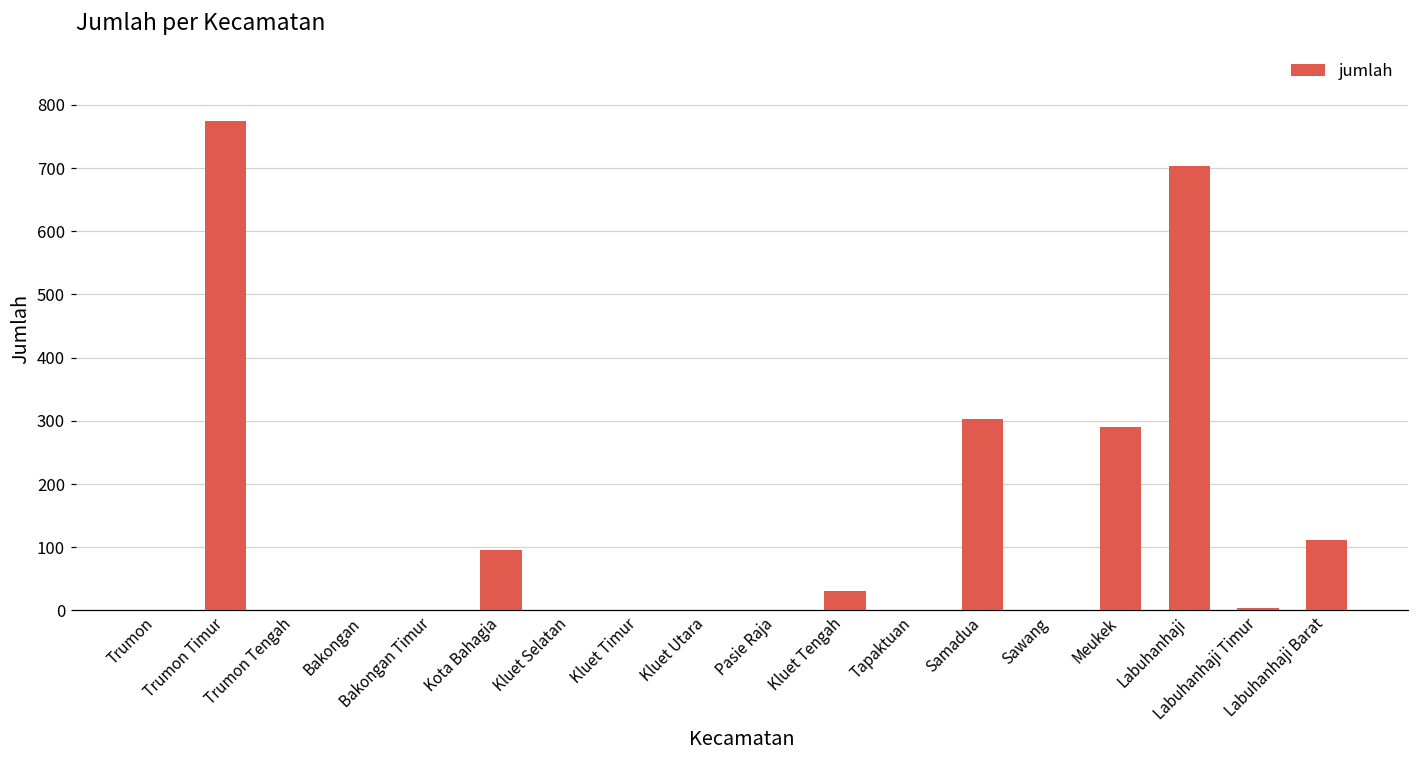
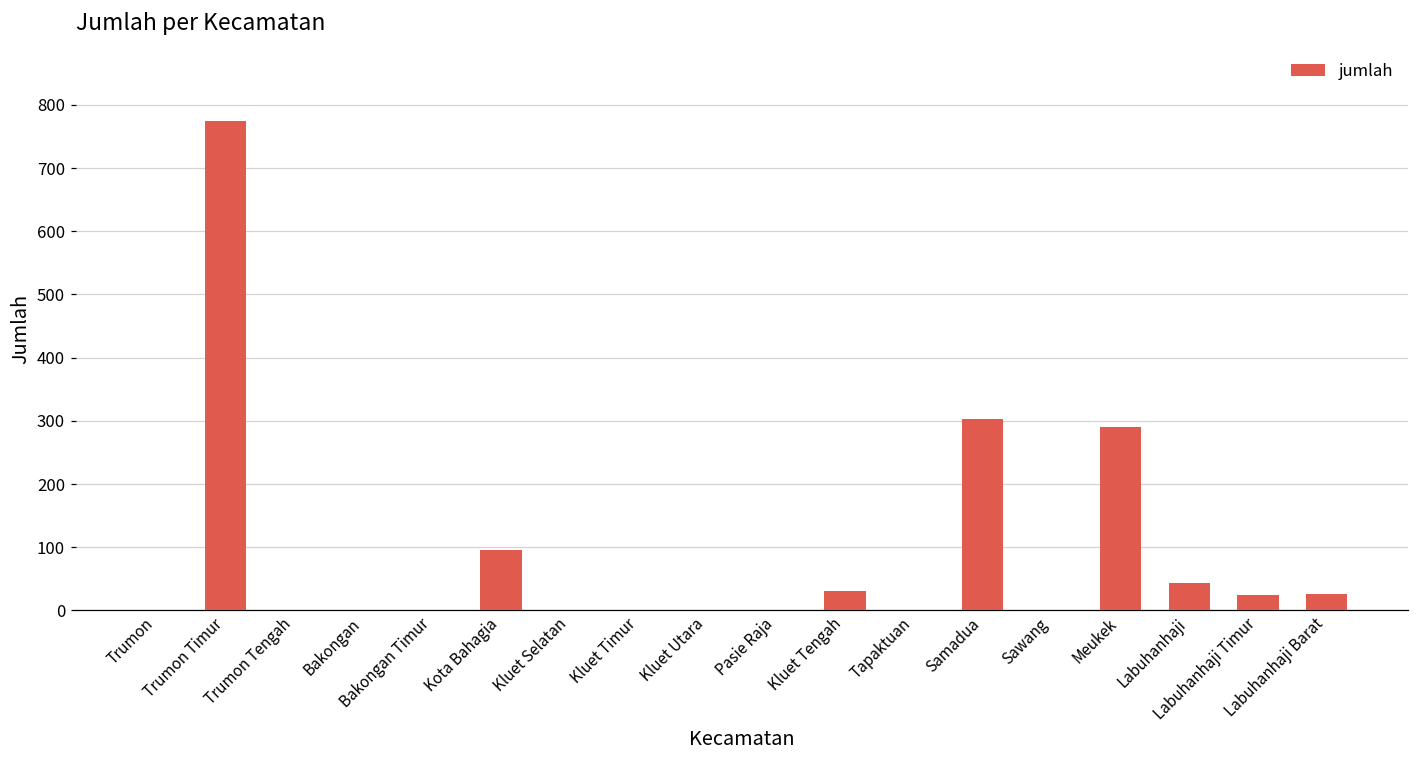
Labuhanhaji: 700 -> 40
Labuhanhaji Timur: 0 -> 20
Labuhanhaji Barat: 110 -> 30
